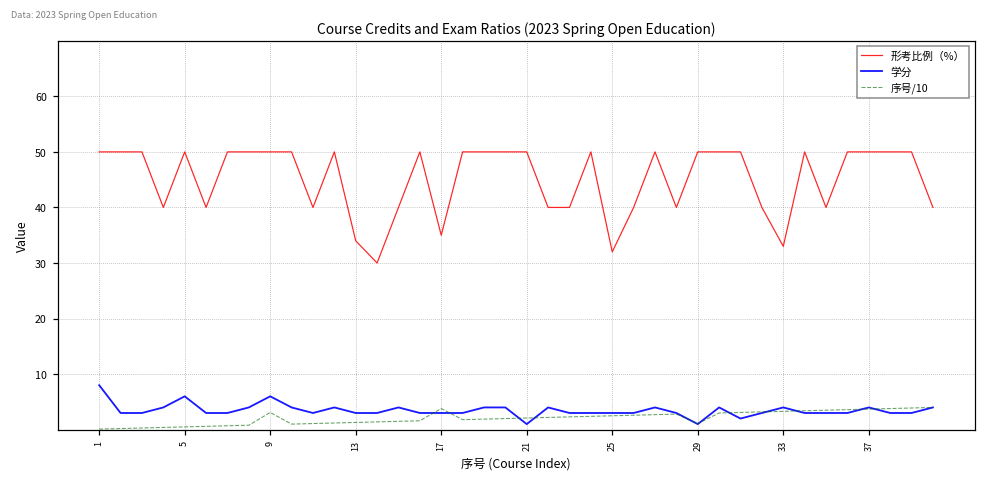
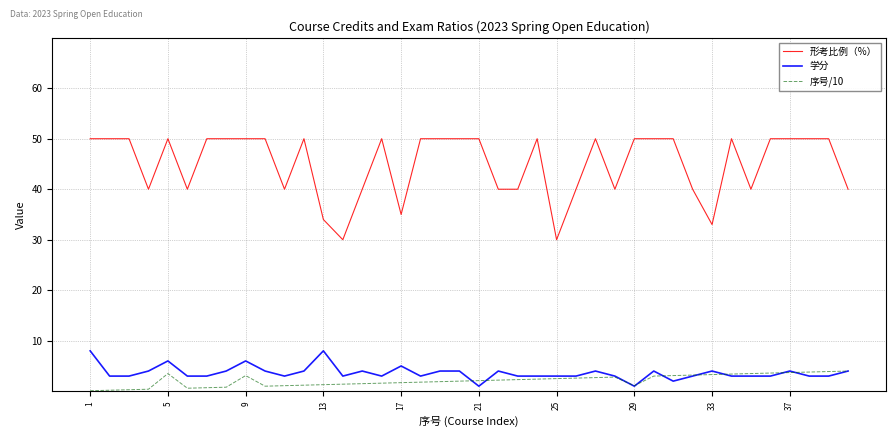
序号/10, 5: 1 -> 4
学分, 13: 3 -> 8
学分, 17: 3 -> 5
序号/10, 17: 4 -> 2
形考比例（%）, 25: 32 -> 30
